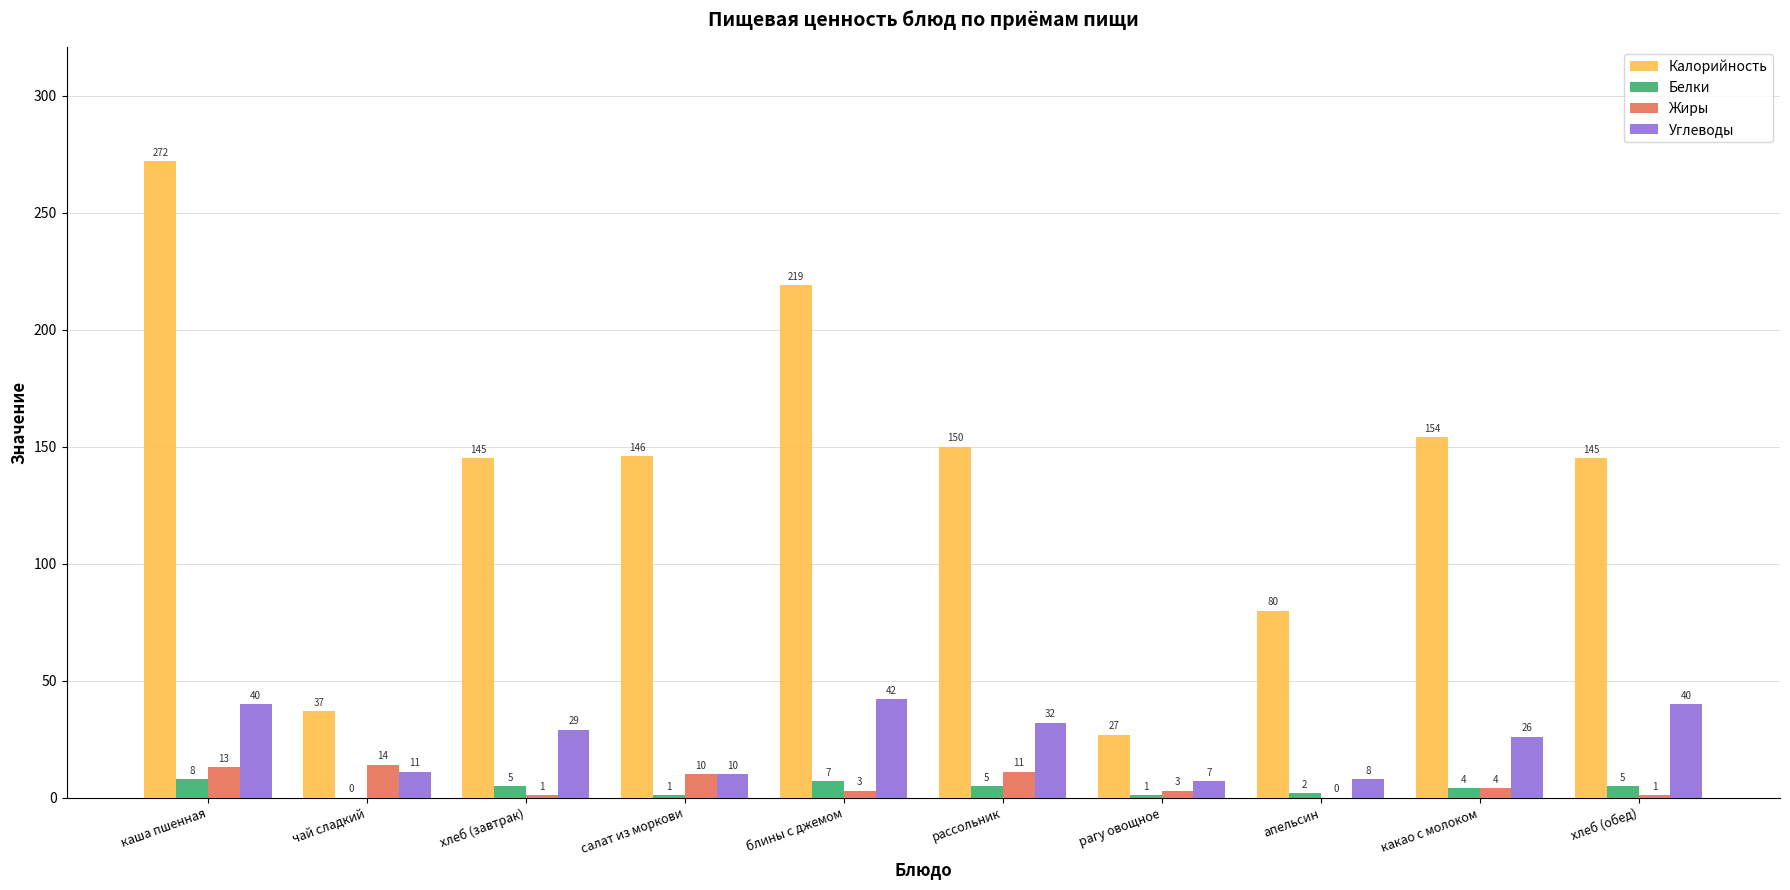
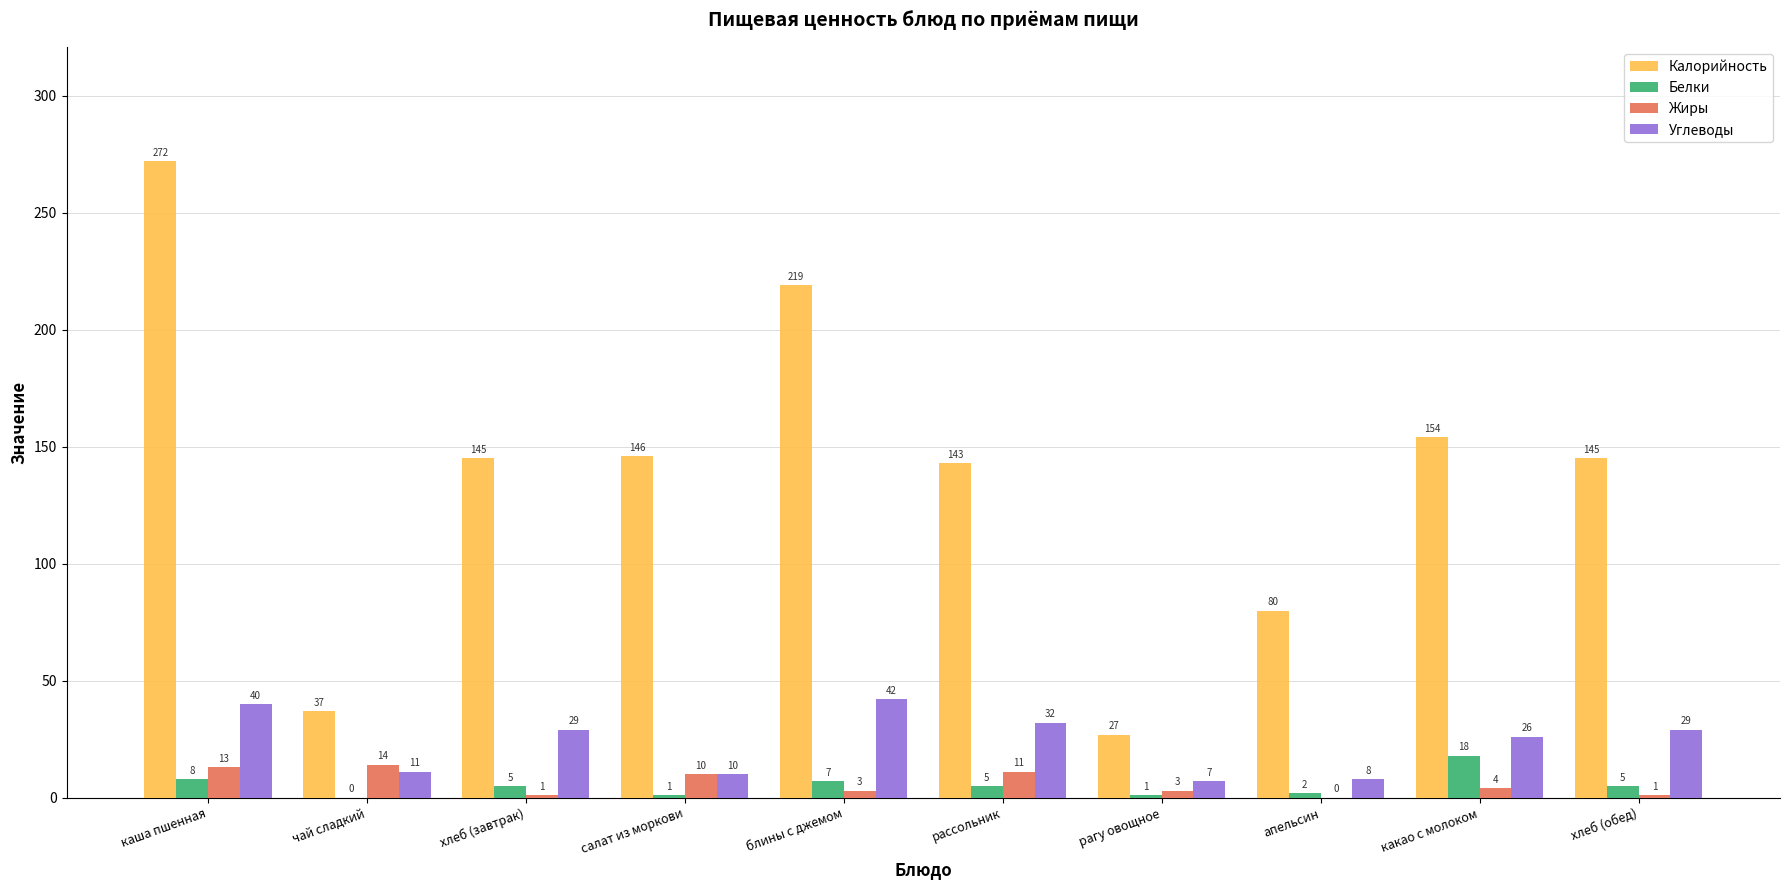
Калорийность, рассольник: 150 -> 143
Белки, какао с молоком: 4 -> 18
Углеводы, хлеб (обед): 40 -> 29
